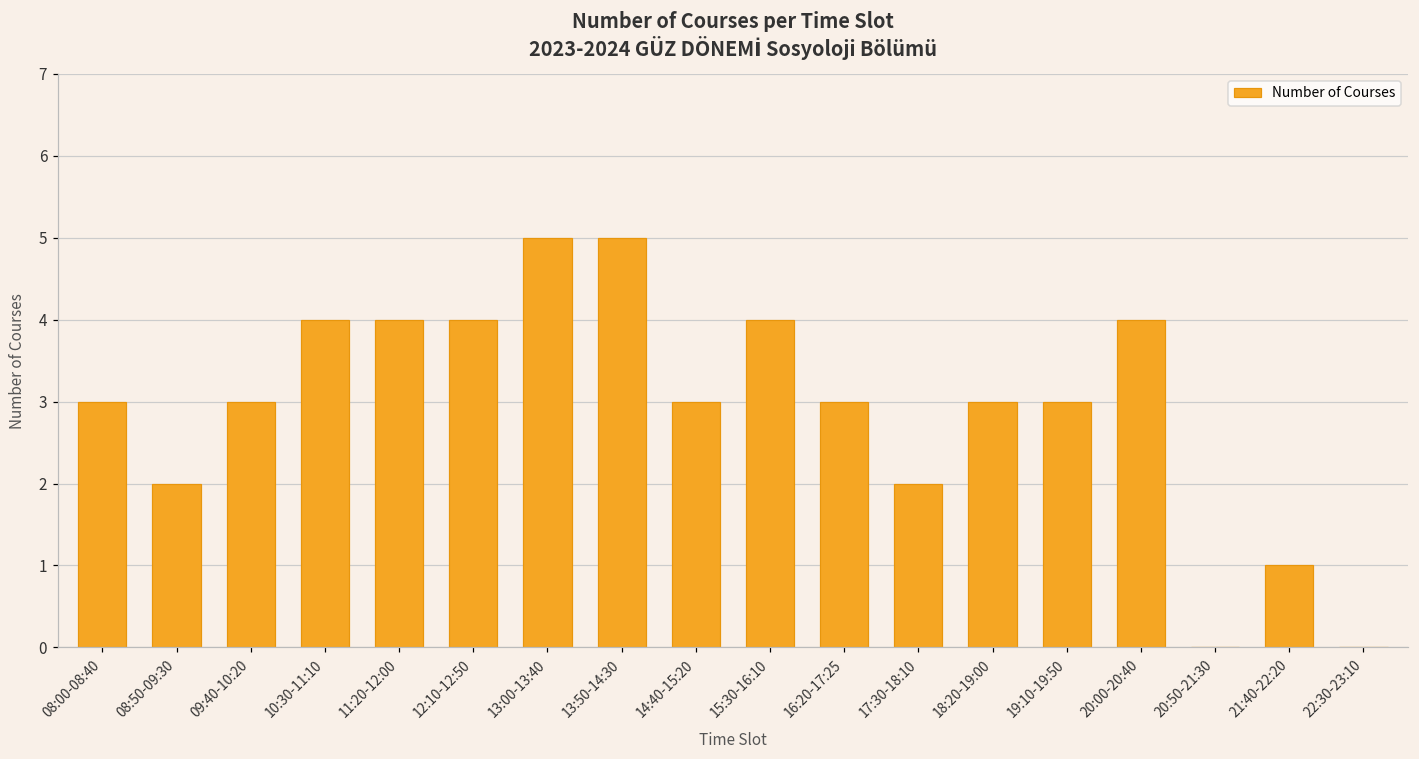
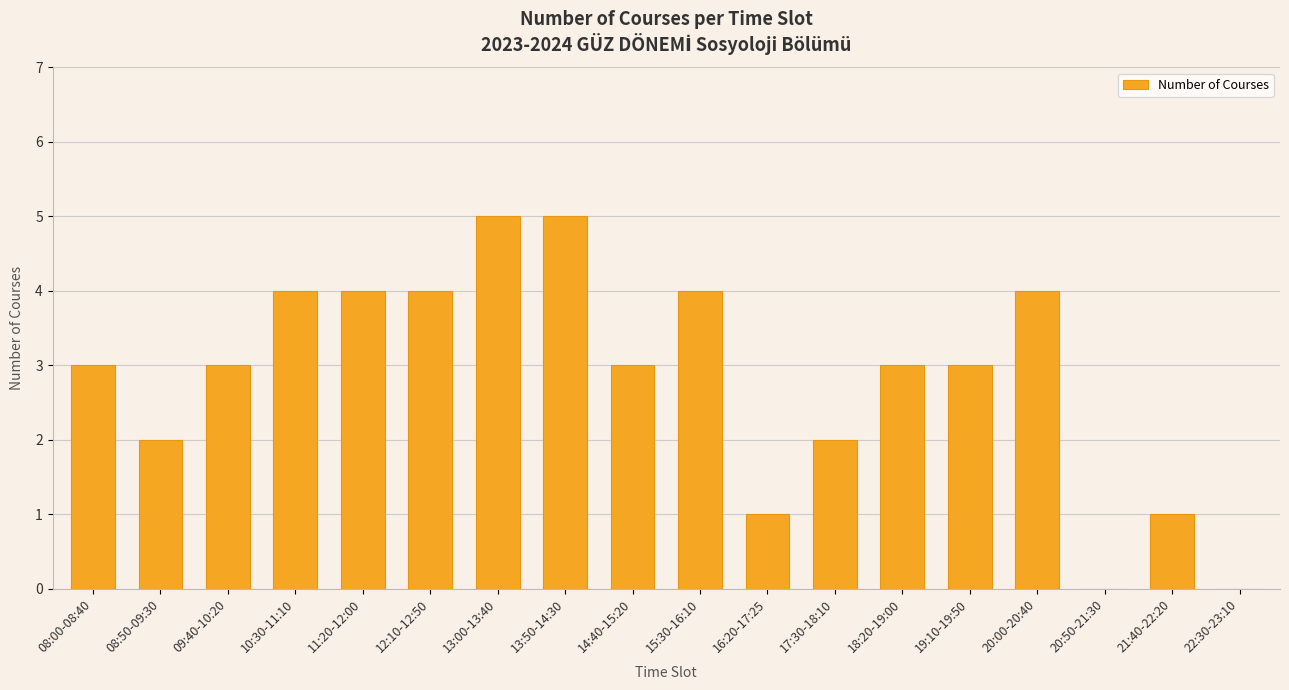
16:20-17:25: 3 -> 1
